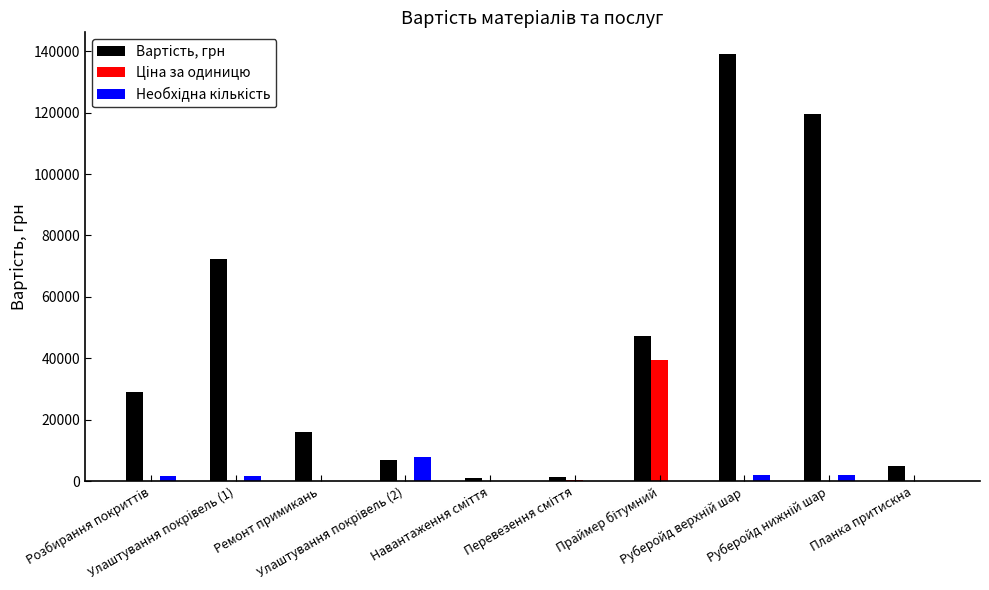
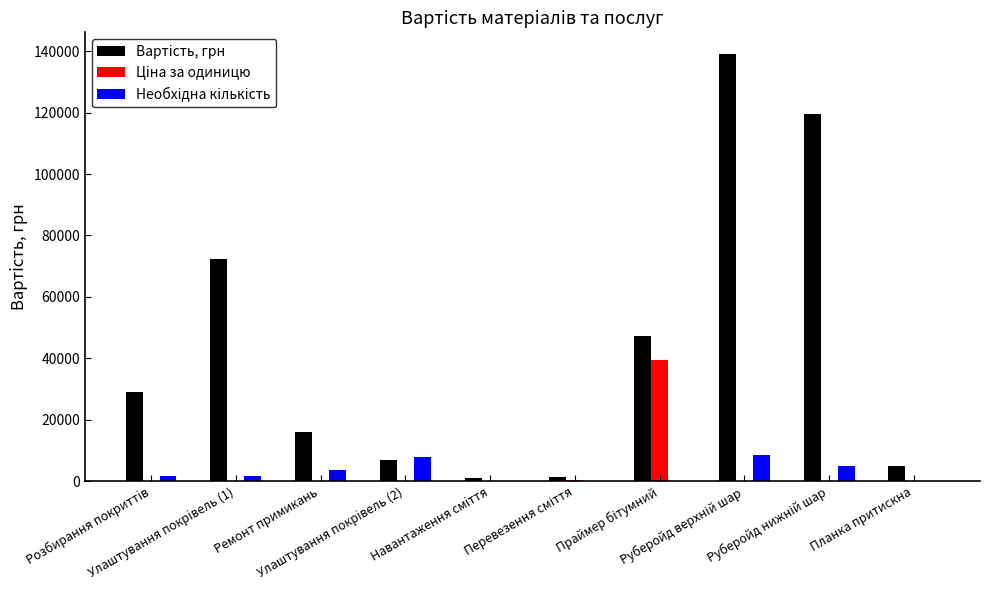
Необхідна кількість, Ремонт примикань: 0 -> 4000
Необхідна кількість, Руберойд верхній шар: 2000 -> 8000
Необхідна кількість, Руберойд нижній шар: 2000 -> 5000
